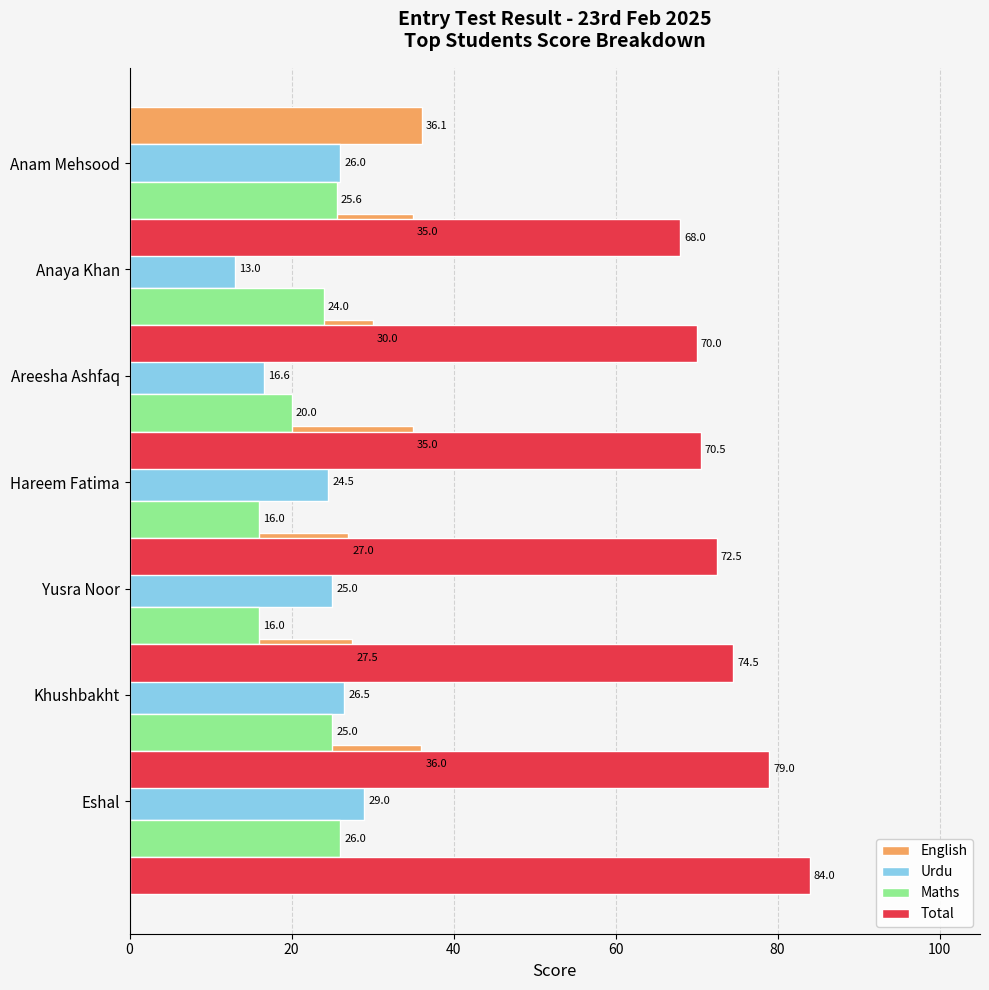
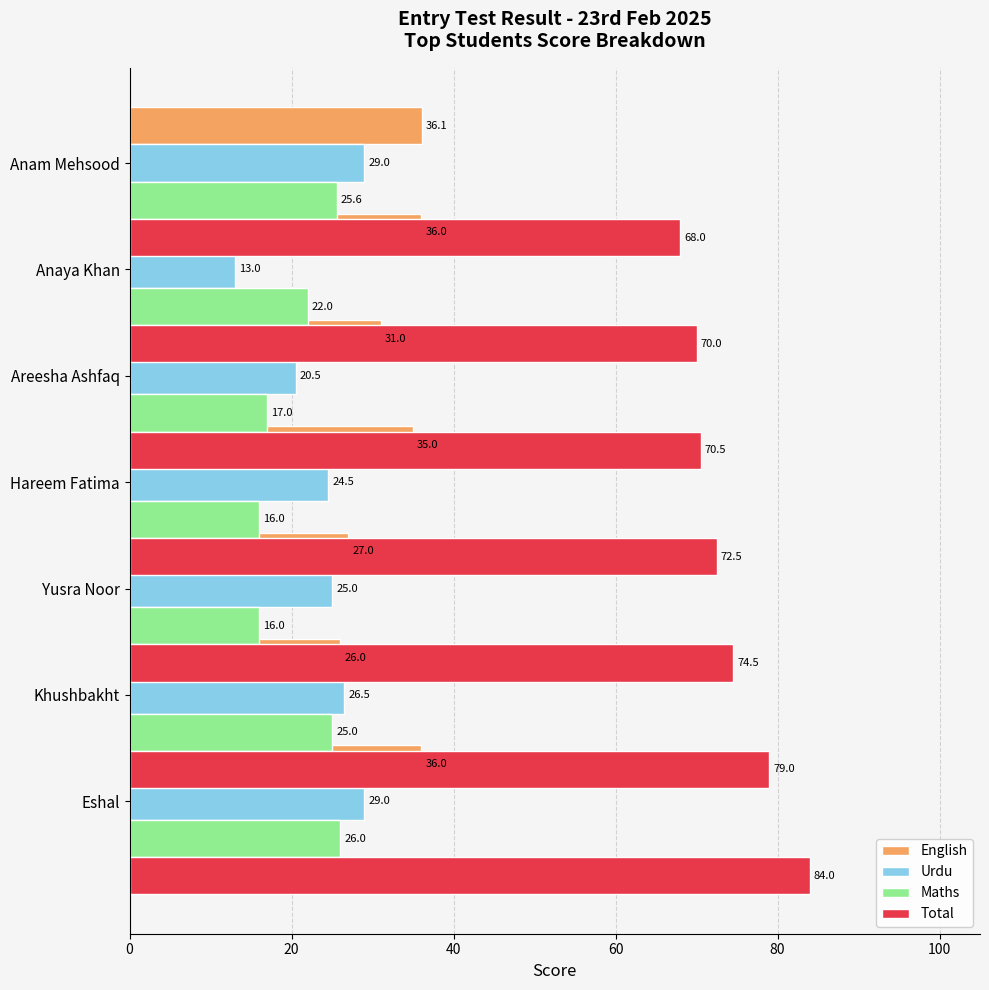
Urdu, Anam Mehsood: 26.0 -> 29.0
English, Anaya Khan: 35.0 -> 36.0
Maths, Anaya Khan: 24.0 -> 22.0
English, Areesha Ashfaq: 30.0 -> 31.0
Urdu, Areesha Ashfaq: 16.6 -> 20.5
Maths, Areesha Ashfaq: 20.0 -> 17.0
English, Khushbakht: 27.5 -> 26.0
